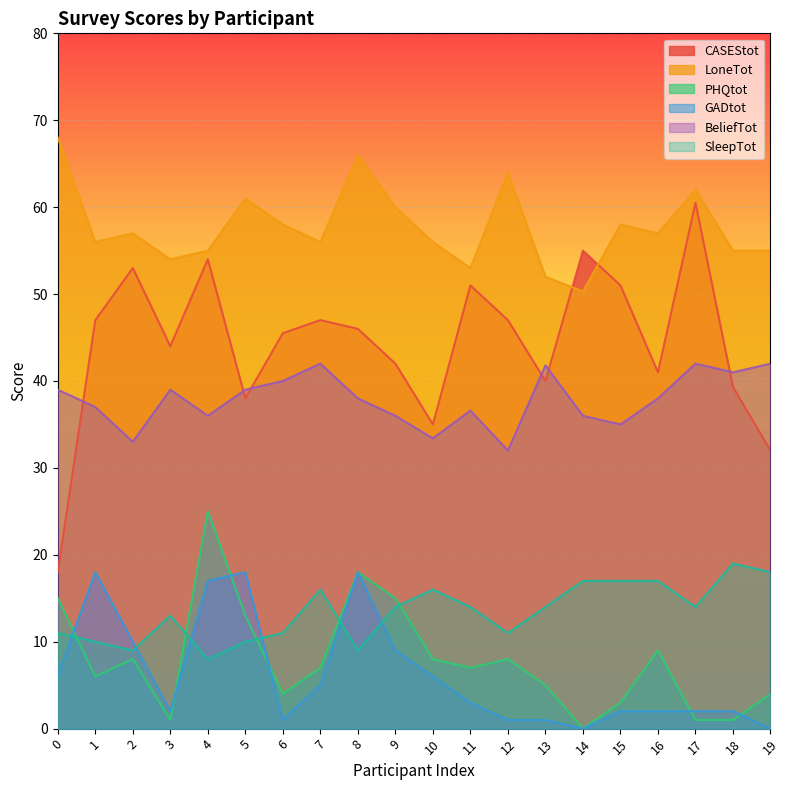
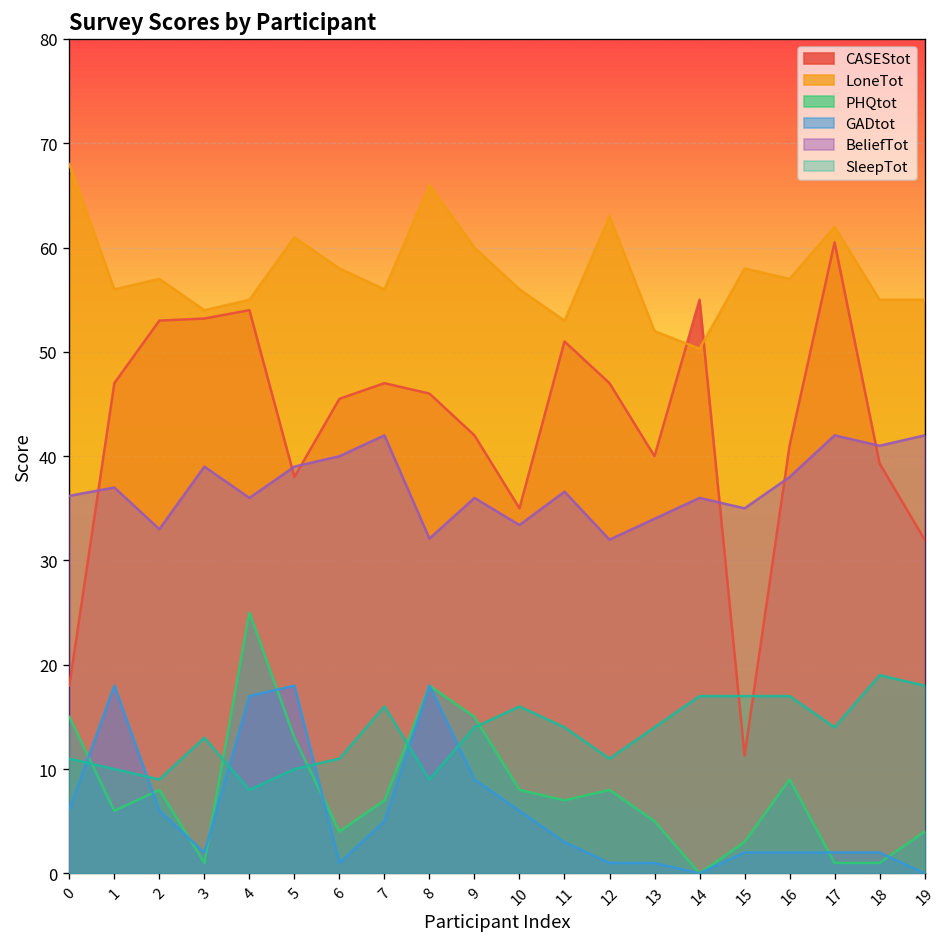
BeliefTot, 0: 39 -> 36
GADtot, 2: 10 -> 6
CASEStot, 3: 44 -> 53
BeliefTot, 8: 38 -> 32
LoneTot, 12: 64 -> 63
BeliefTot, 13: 42 -> 34
CASEStot, 15: 51 -> 11
